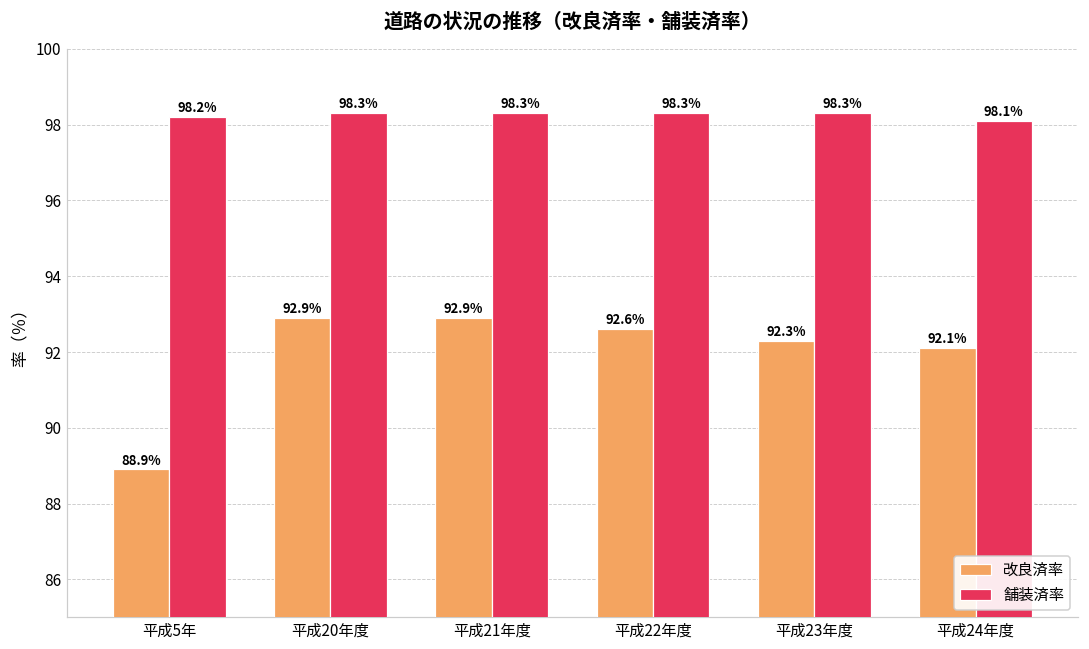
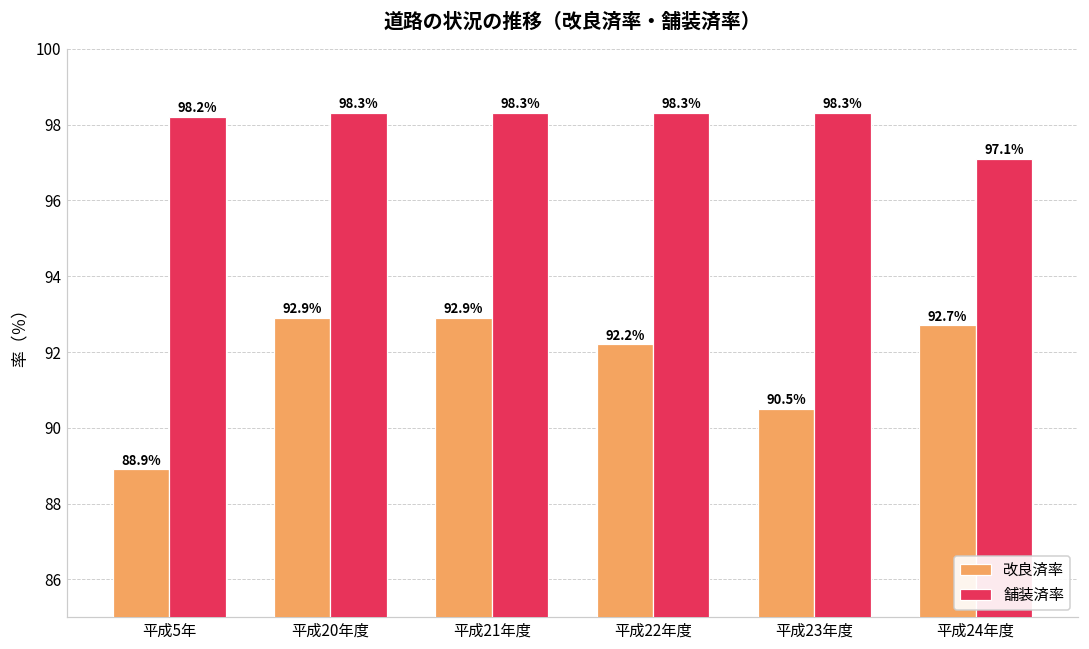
改良済率, 平成22年度: 92.6% -> 92.2%
改良済率, 平成23年度: 92.3% -> 90.5%
改良済率, 平成24年度: 92.1% -> 92.7%
舗装済率, 平成24年度: 98.1% -> 97.1%
